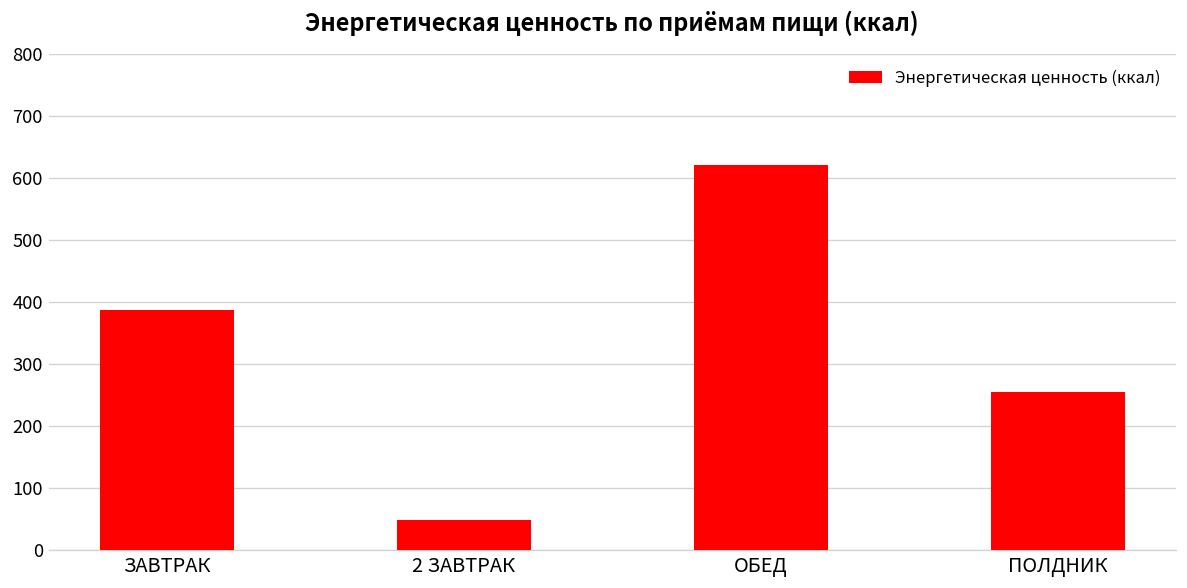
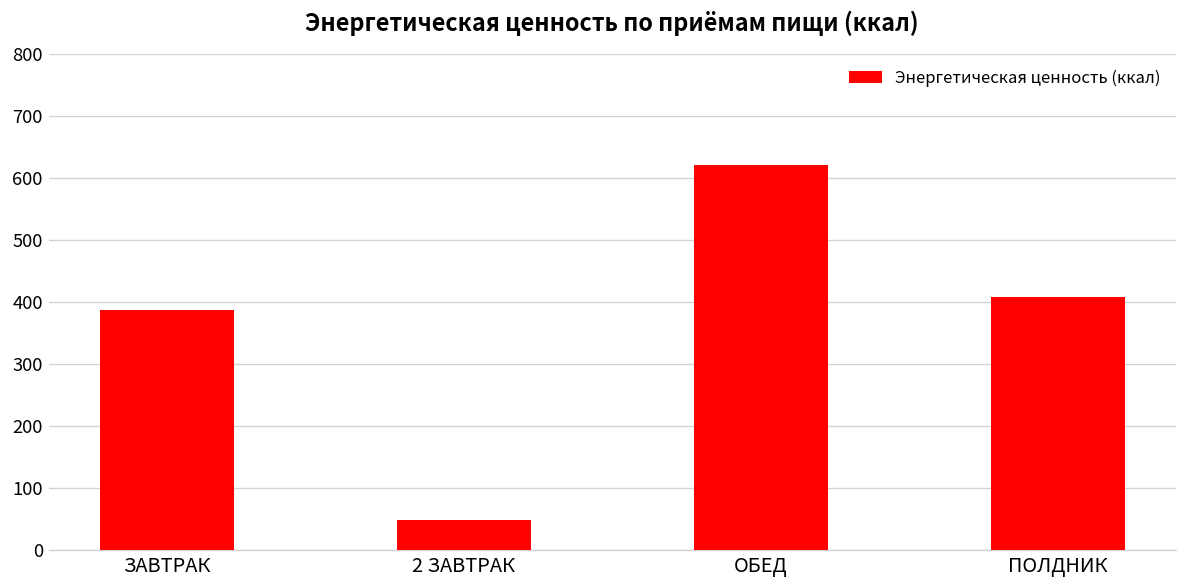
ПОЛДНИК: 260 -> 410
